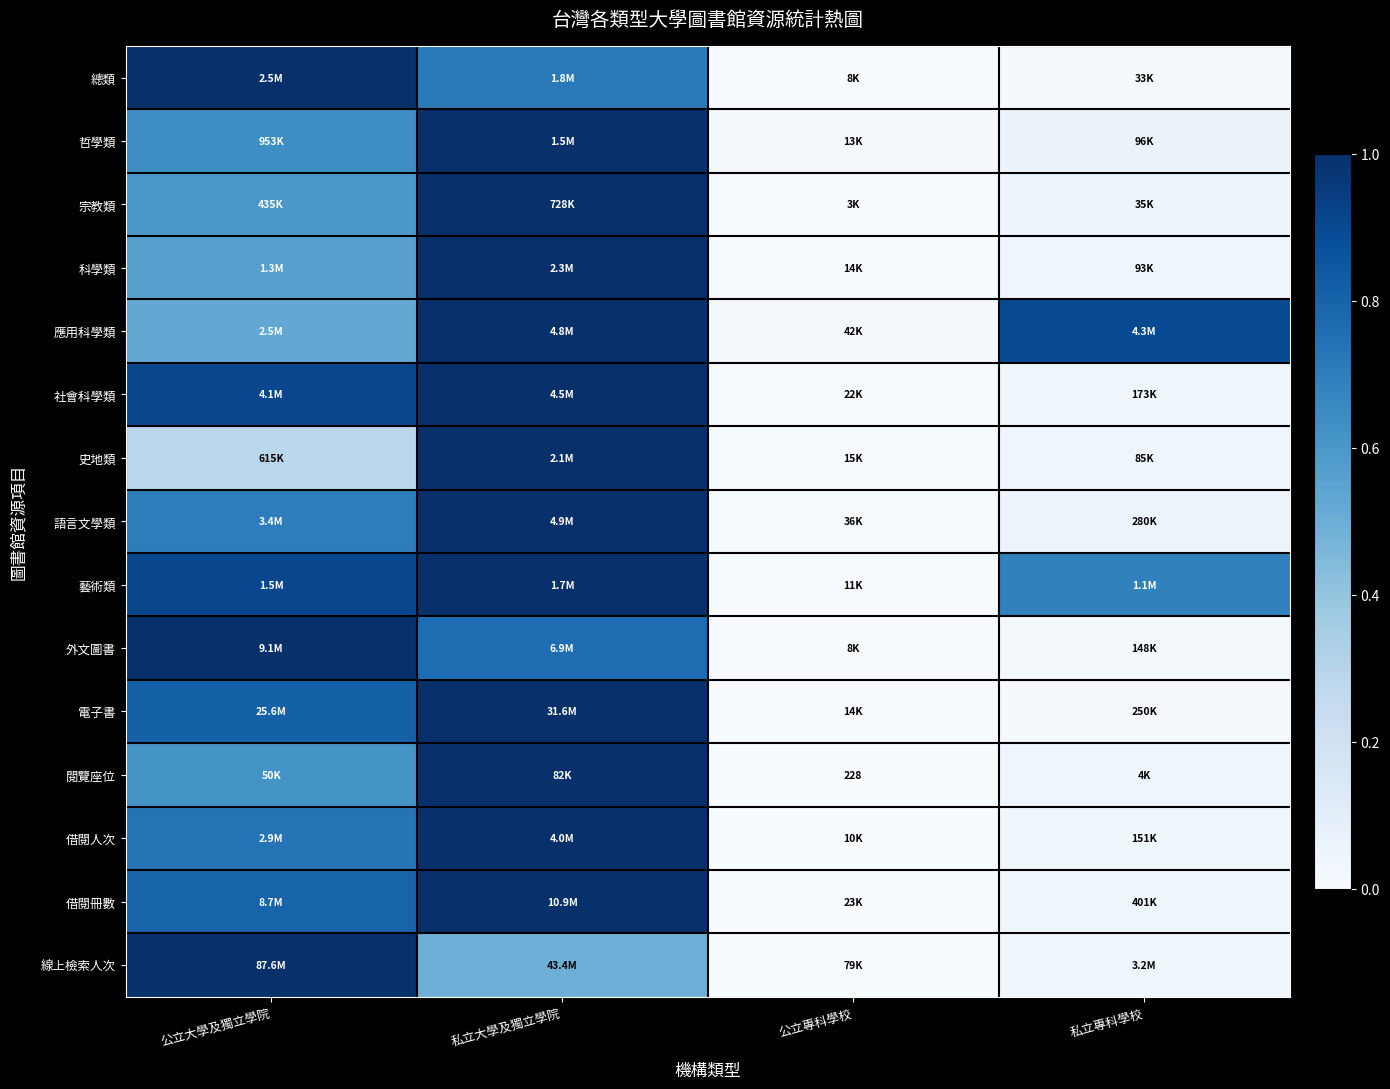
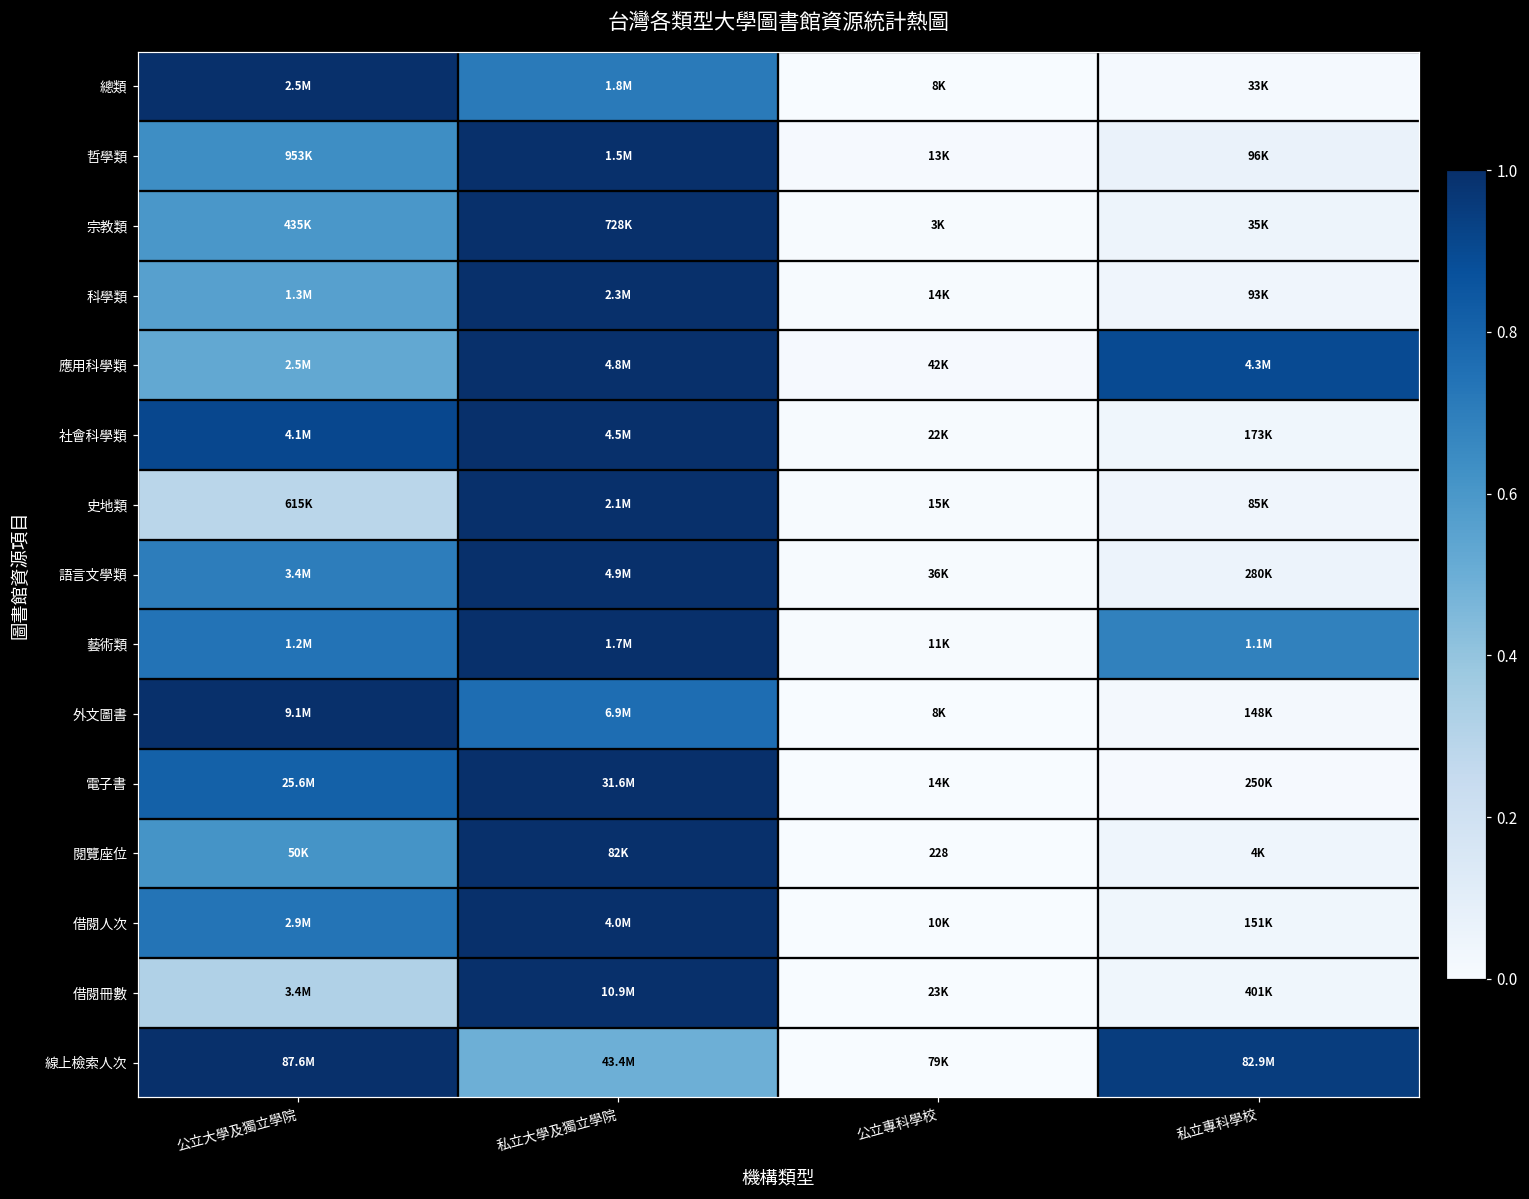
藝術類, 公立大學及獨立學院: 1.5M -> 1.2M
借閱冊數, 公立大學及獨立學院: 8.7M -> 3.4M
線上檢索人次, 私立專科學校: 3.2M -> 82.9M
